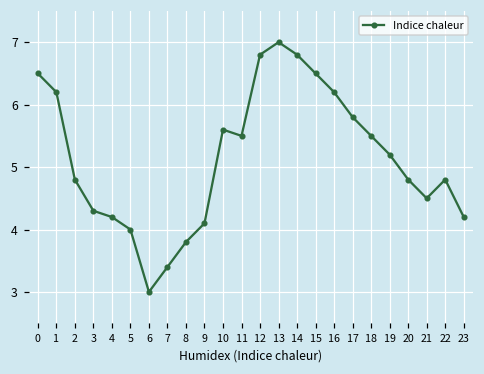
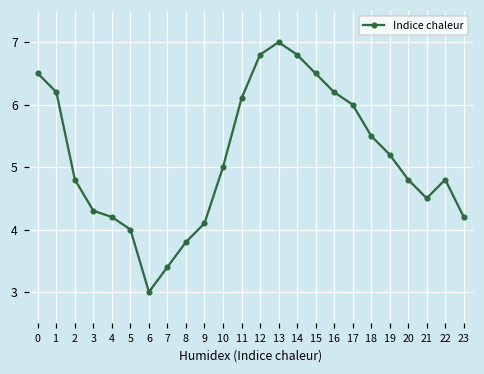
10: 5.6 -> 5.0
11: 5.5 -> 6.1
17: 5.8 -> 6.0
